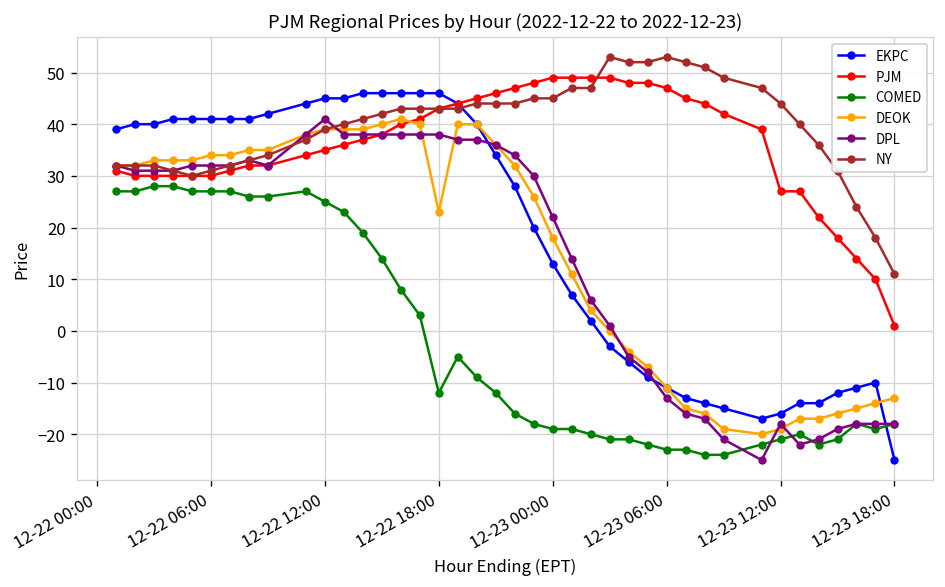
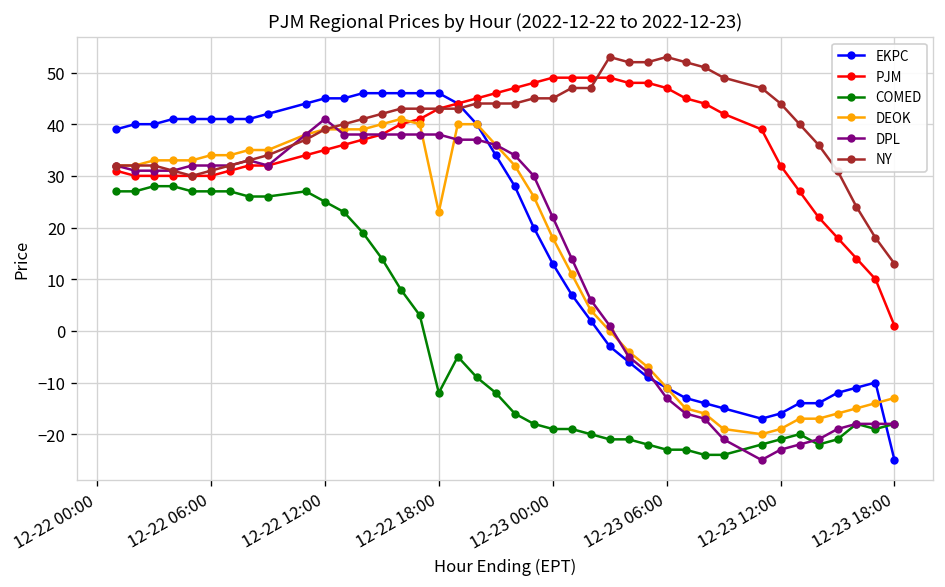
PJM, 12-23 12:00: 27 -> 32
DPL, 12-23 12:00: -18 -> -23
NY, 12-23 18:00: 11 -> 13
